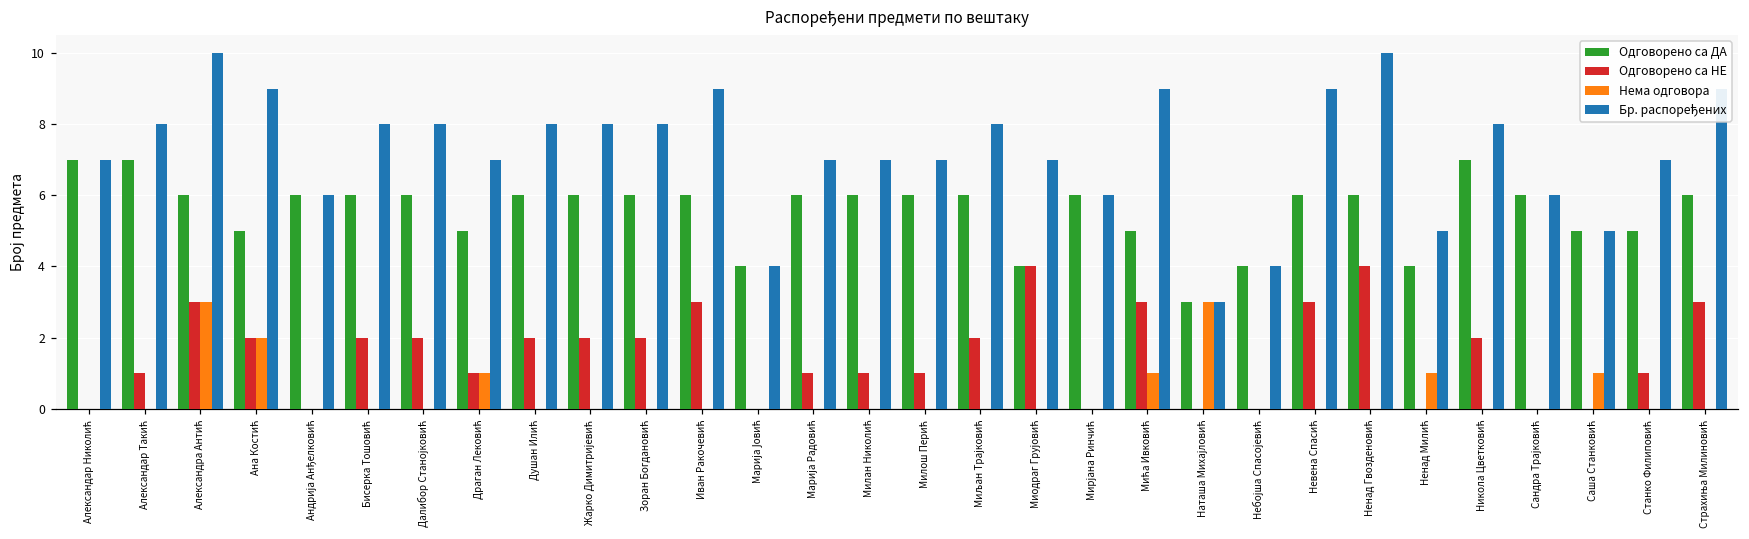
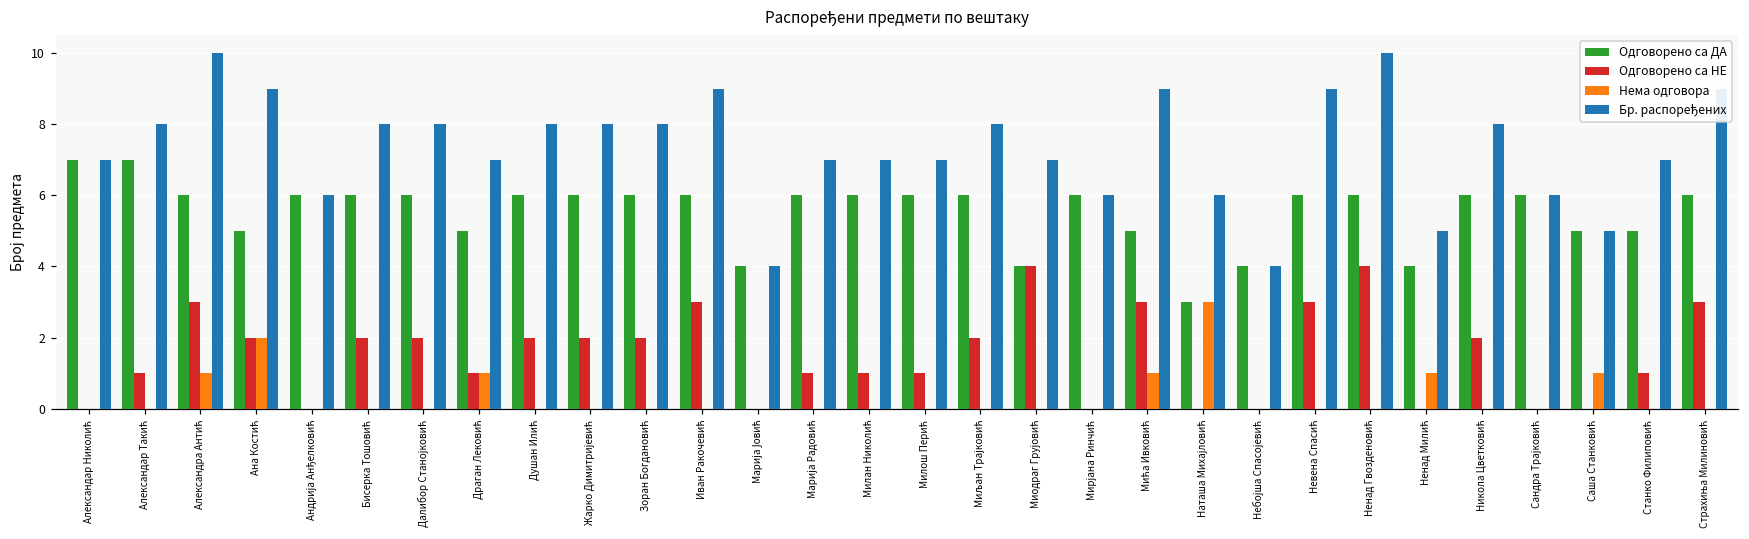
Нема одговора, Александра Антић: 3 -> 1
Бр. распоређених, Наташа Михајловић: 3 -> 6
Одговорено са ДА, Никола Цветковић: 7 -> 6
